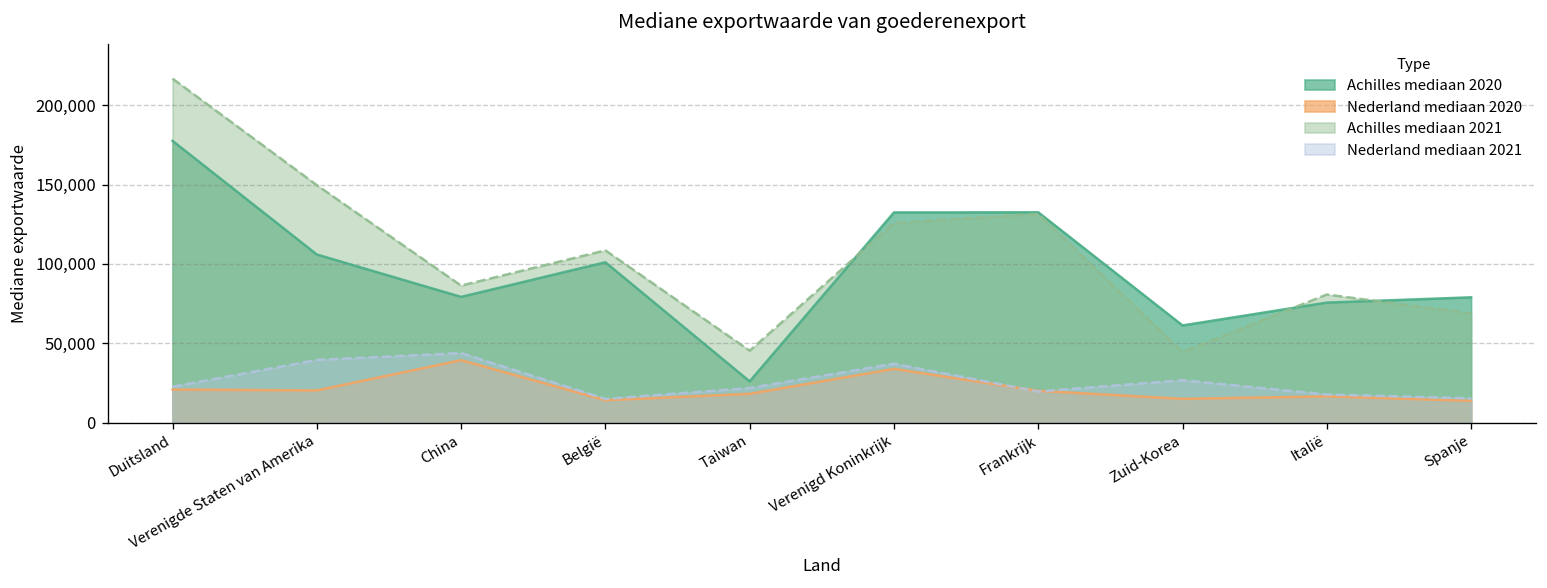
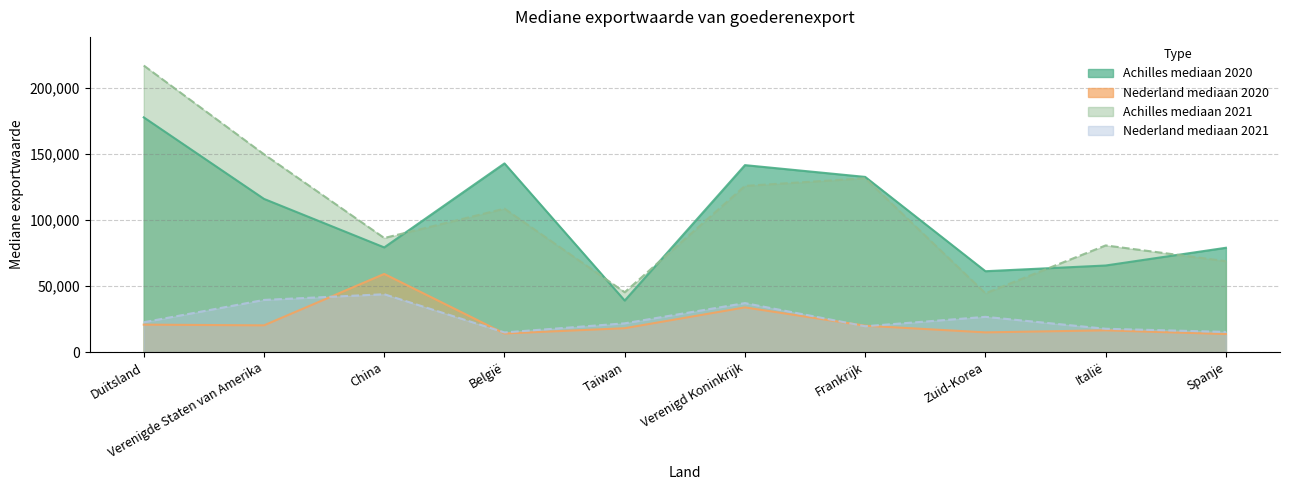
Achilles mediaan 2020, Verenigde Staten van Amerika: 106,000 -> 116,000
Nederland mediaan 2020, China: 39,000 -> 59,000
Achilles mediaan 2020, België: 101,000 -> 143,000
Achilles mediaan 2020, Taiwan: 26,000 -> 39,000
Achilles mediaan 2020, Verenigd Koninkrijk: 132,000 -> 141,000
Achilles mediaan 2020, Italië: 76,000 -> 66,000
